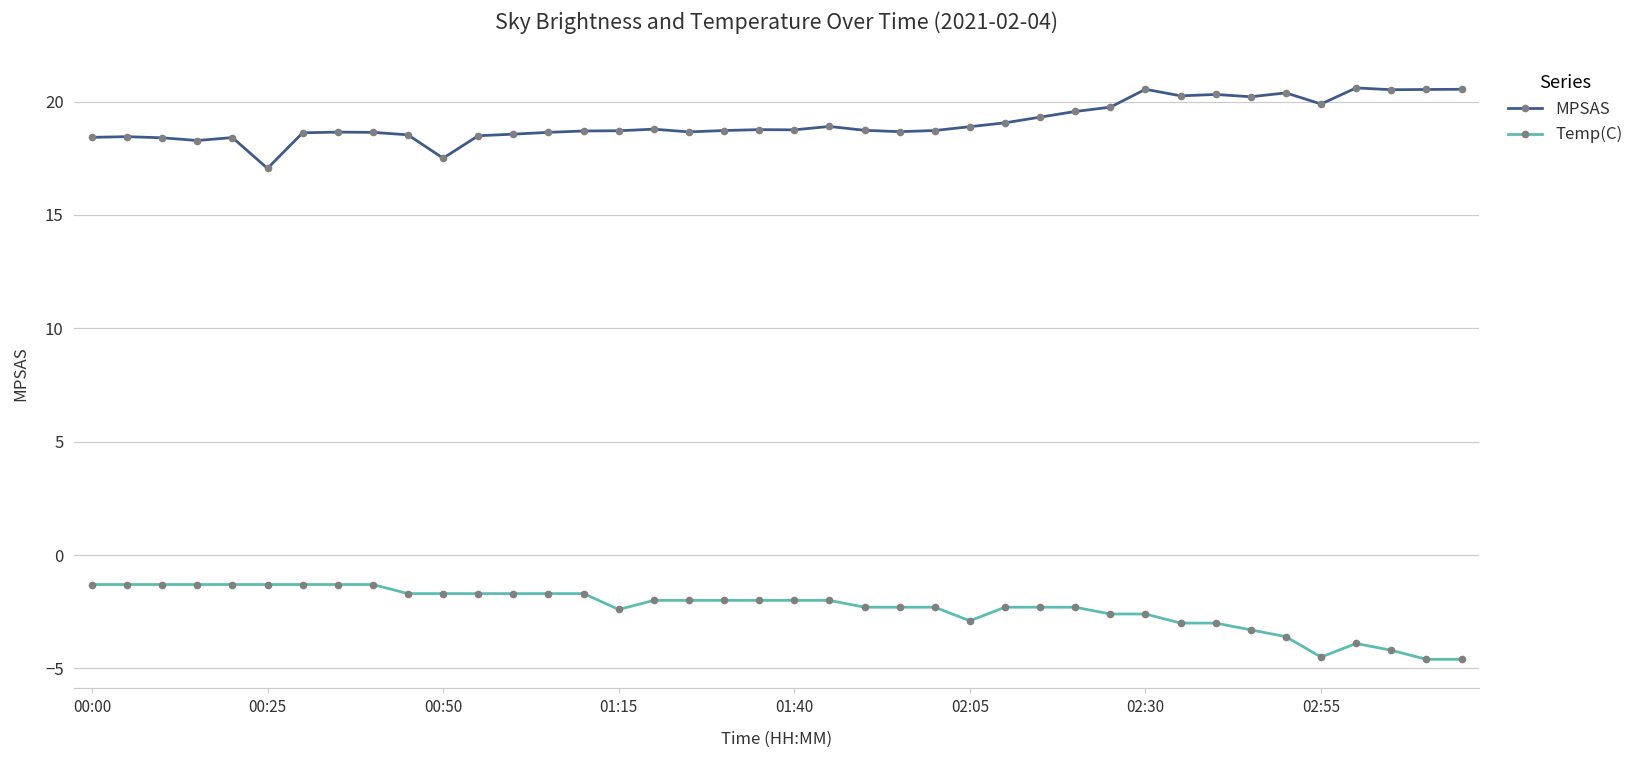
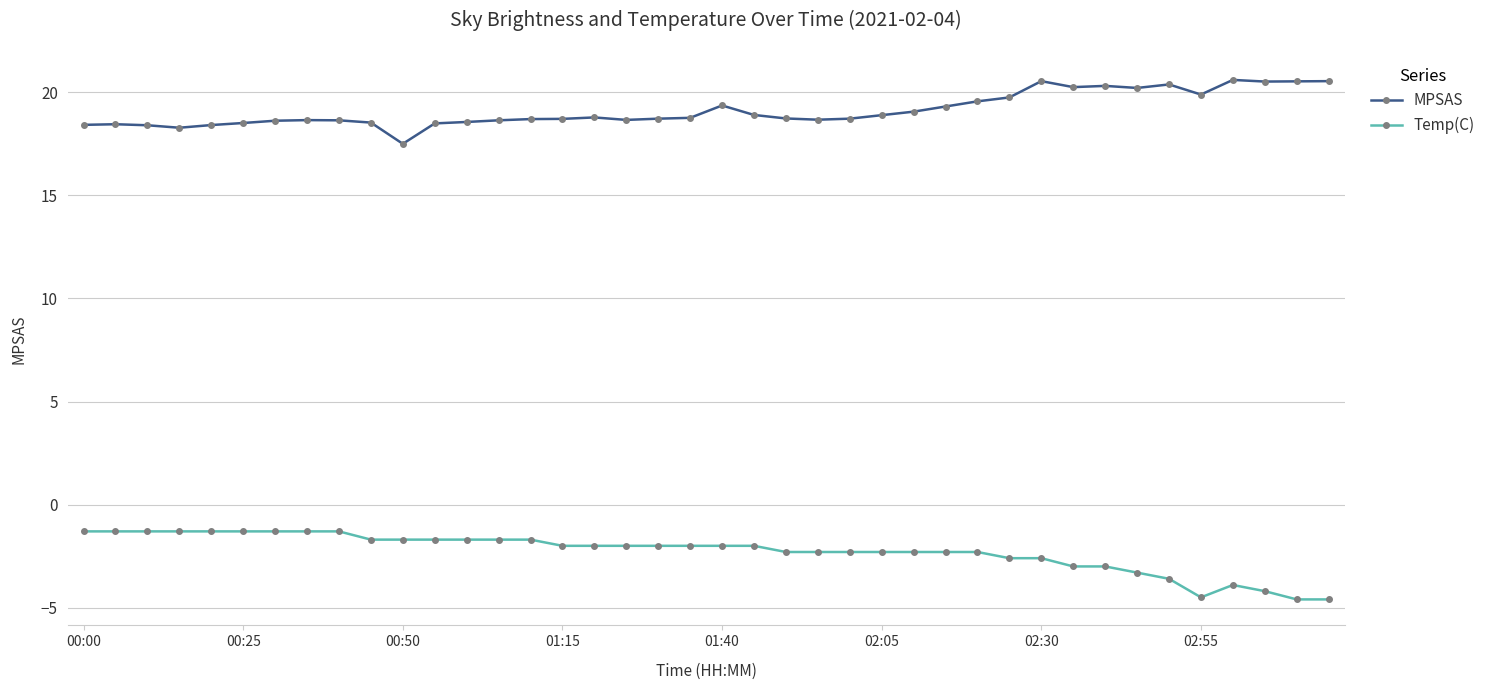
MPSAS, 00:25: 17.1 -> 18.5
Temp(C), 01:15: -2.4 -> -2.0
MPSAS, 01:40: 18.8 -> 19.4
Temp(C), 02:05: -2.9 -> -2.3
